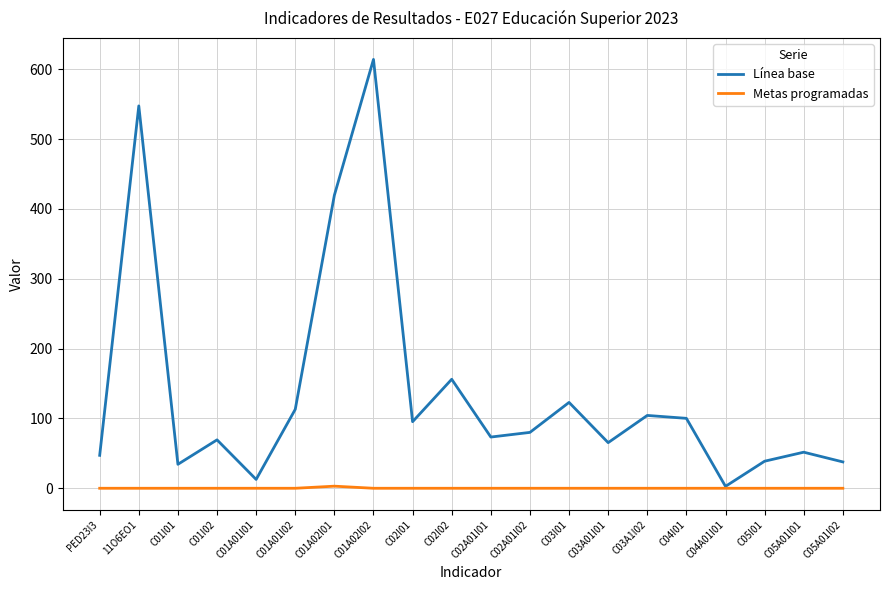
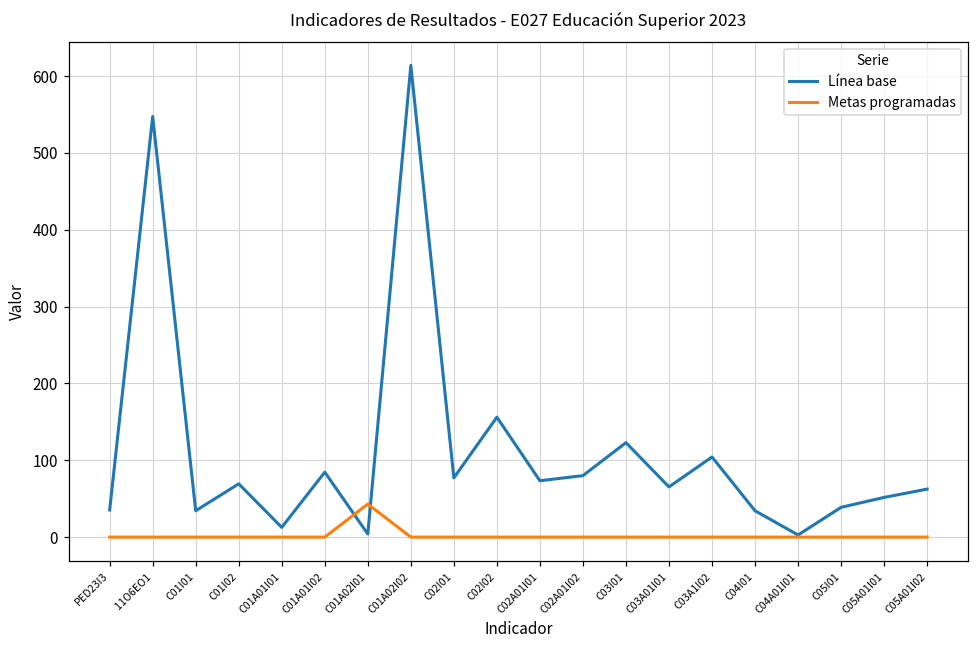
Línea base, PED23I3: 50 -> 40
Línea base, C01A01I02: 110 -> 80
Línea base, C01A02I01: 420 -> 0
Metas programadas, C01A02I01: 0 -> 40
Línea base, C02I01: 100 -> 80
Línea base, C04I01: 100 -> 30
Línea base, C05A01I02: 40 -> 60
